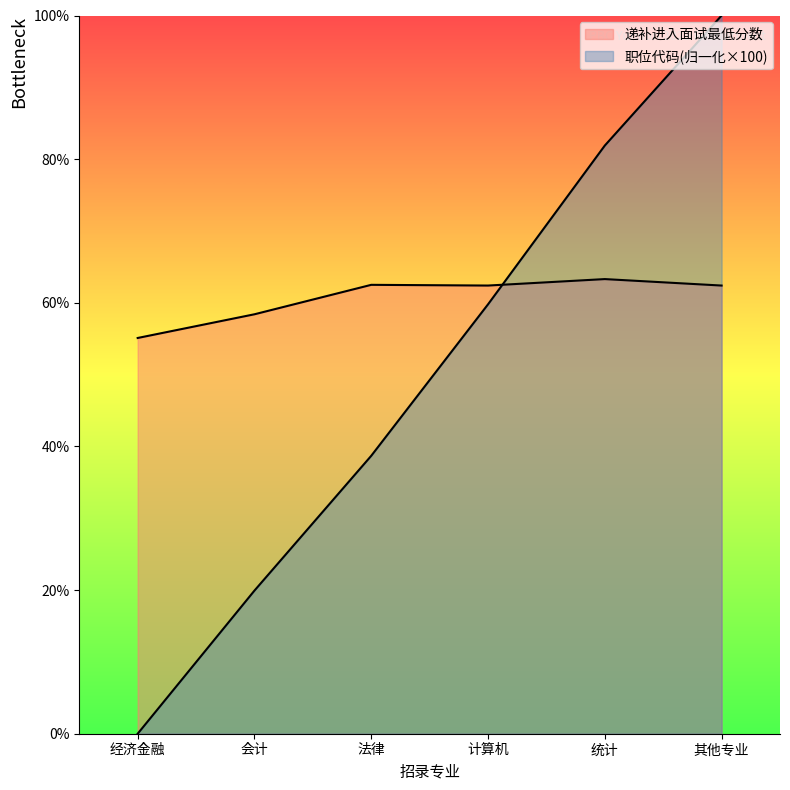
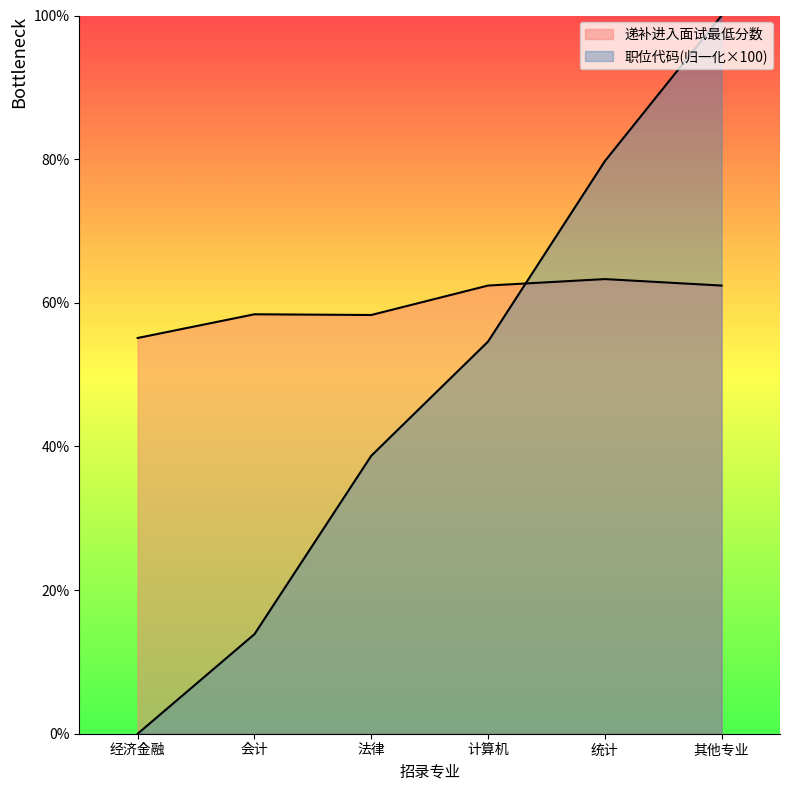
职位代码(归一化×100), 会计: 20% -> 14%
递补进入面试最低分数, 法律: 63% -> 58%
职位代码(归一化×100), 计算机: 60% -> 55%
职位代码(归一化×100), 统计: 82% -> 80%
